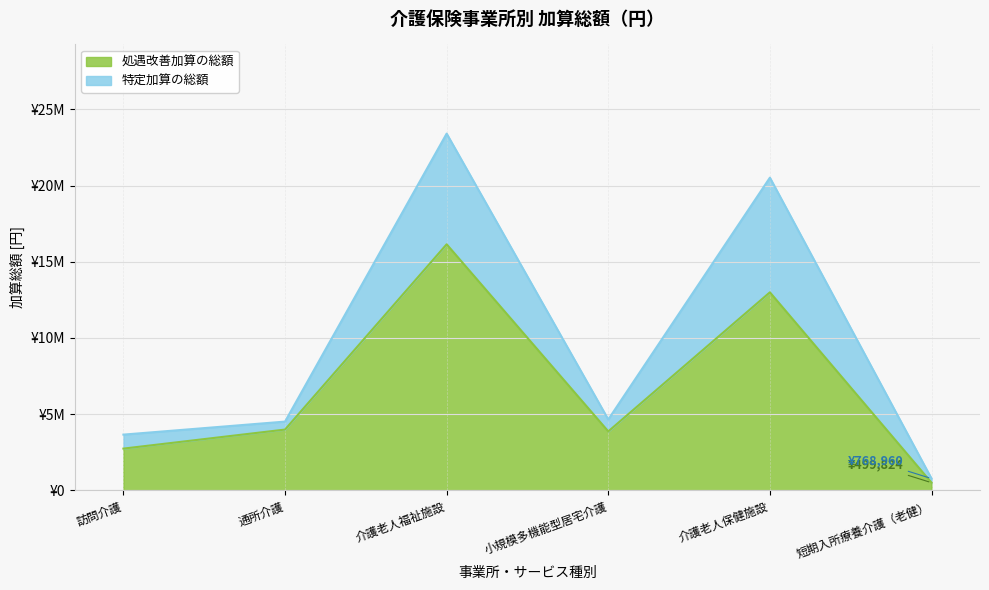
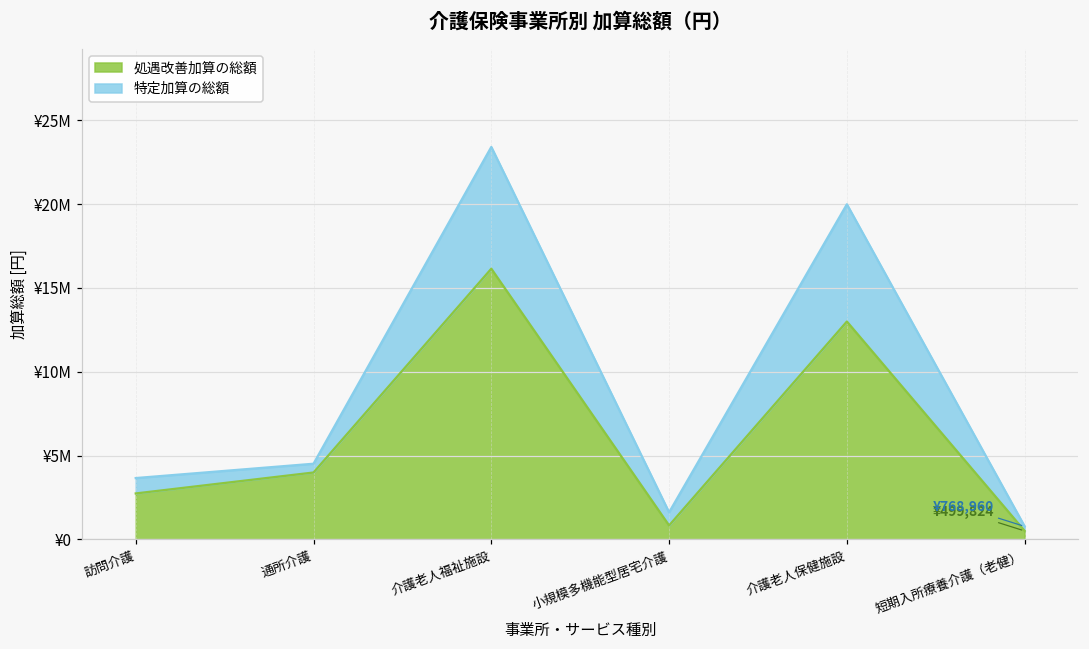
処遇改善加算の総額, 小規模多機能型居宅介護: ¥3900000 -> ¥800000
特定加算の総額, 介護老人保健施設: ¥7500000 -> ¥7000000
